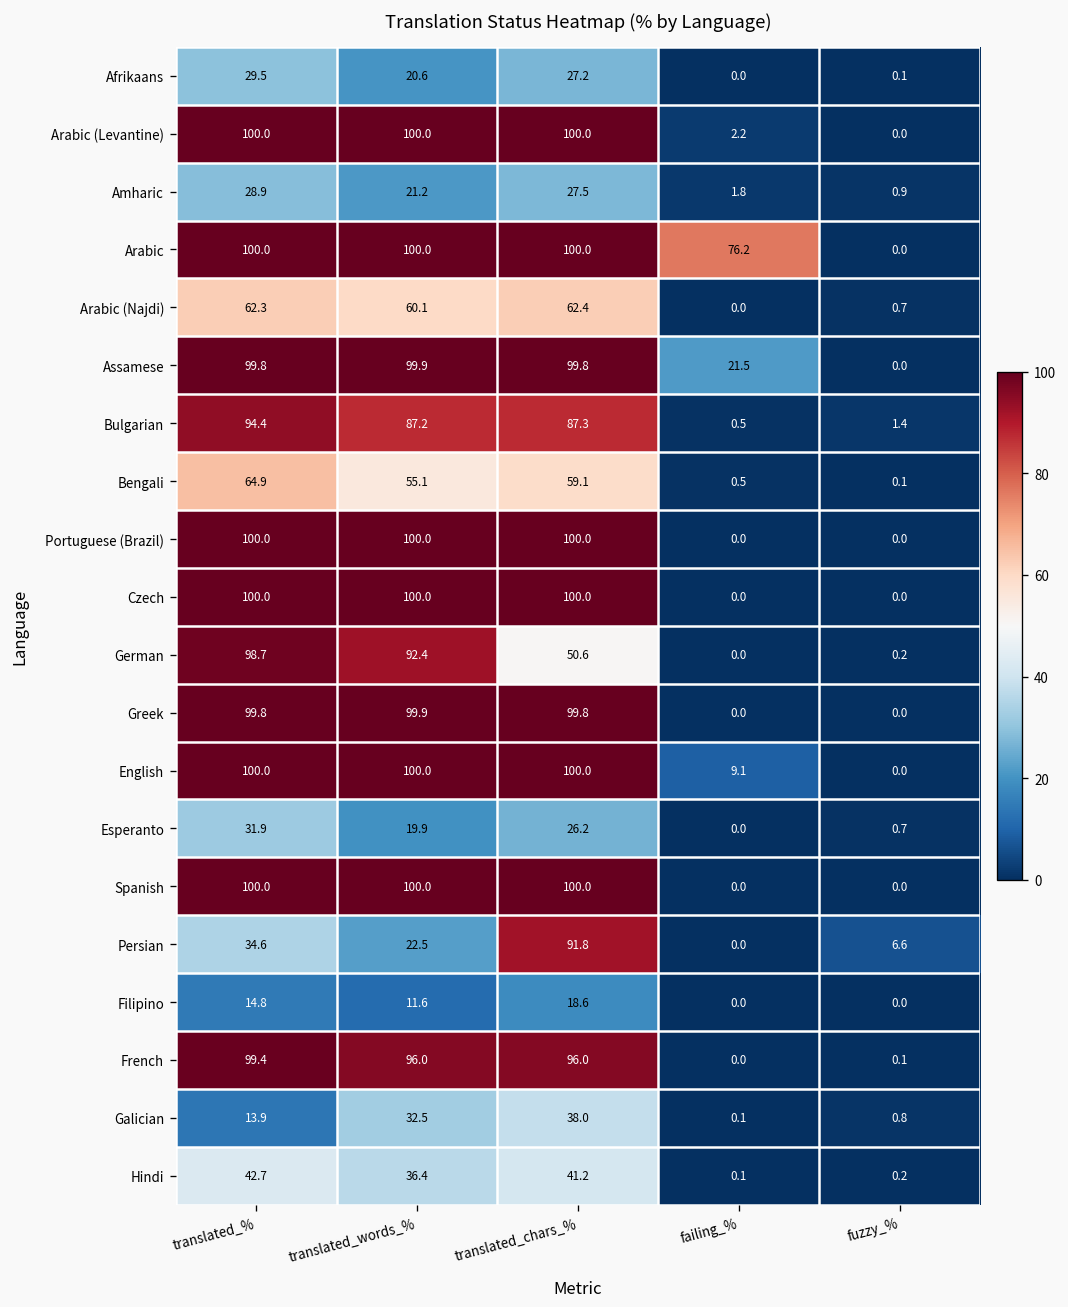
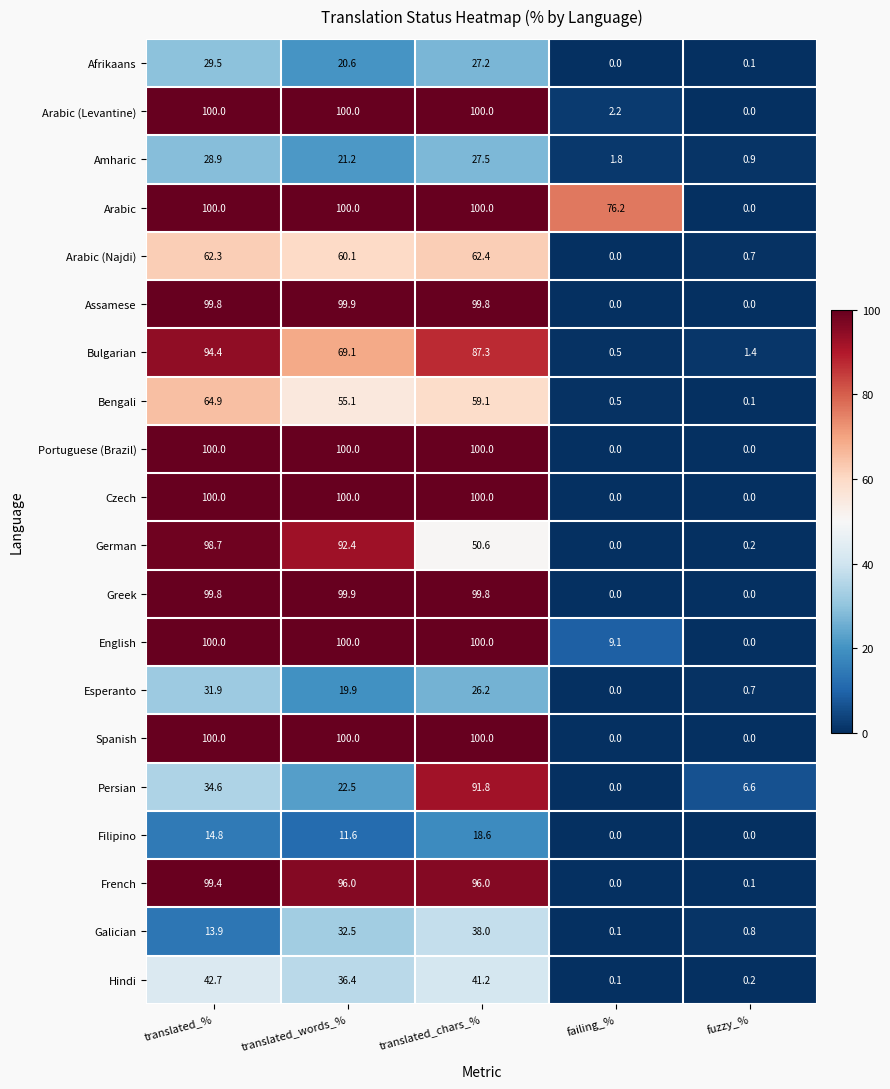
Assamese, failing_%: 21.5 -> 0.0
Bulgarian, translated_words_%: 87.2 -> 69.1
